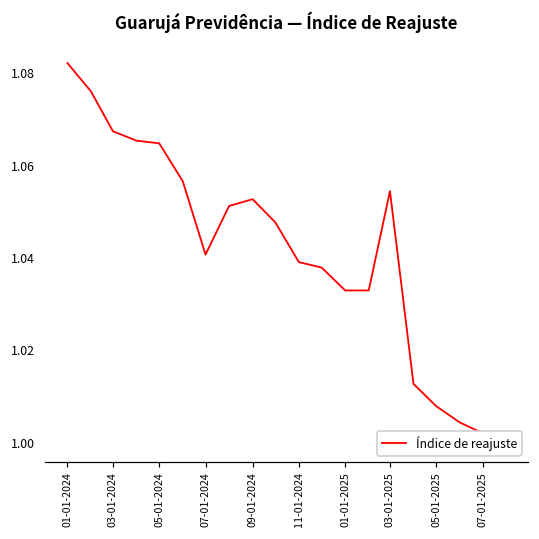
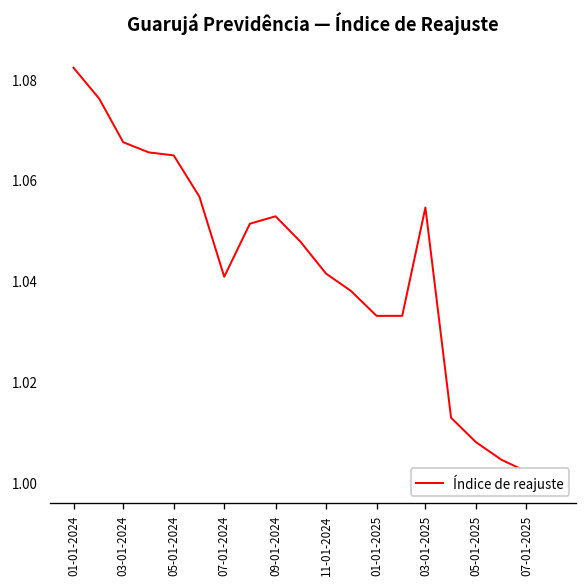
11-01-2024: 1.039 -> 1.041
